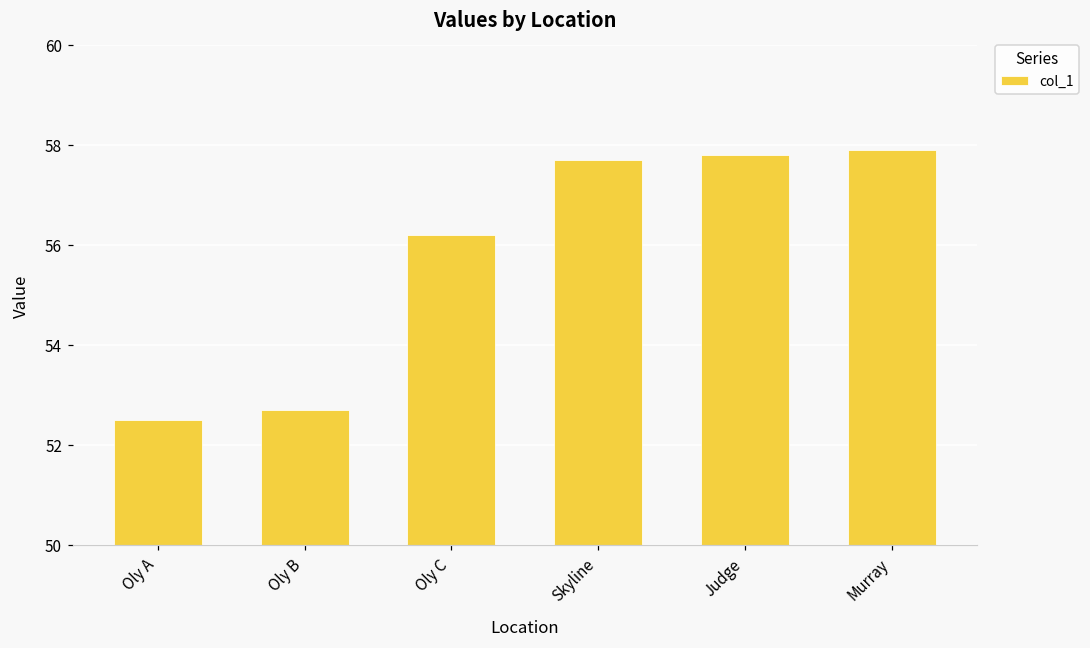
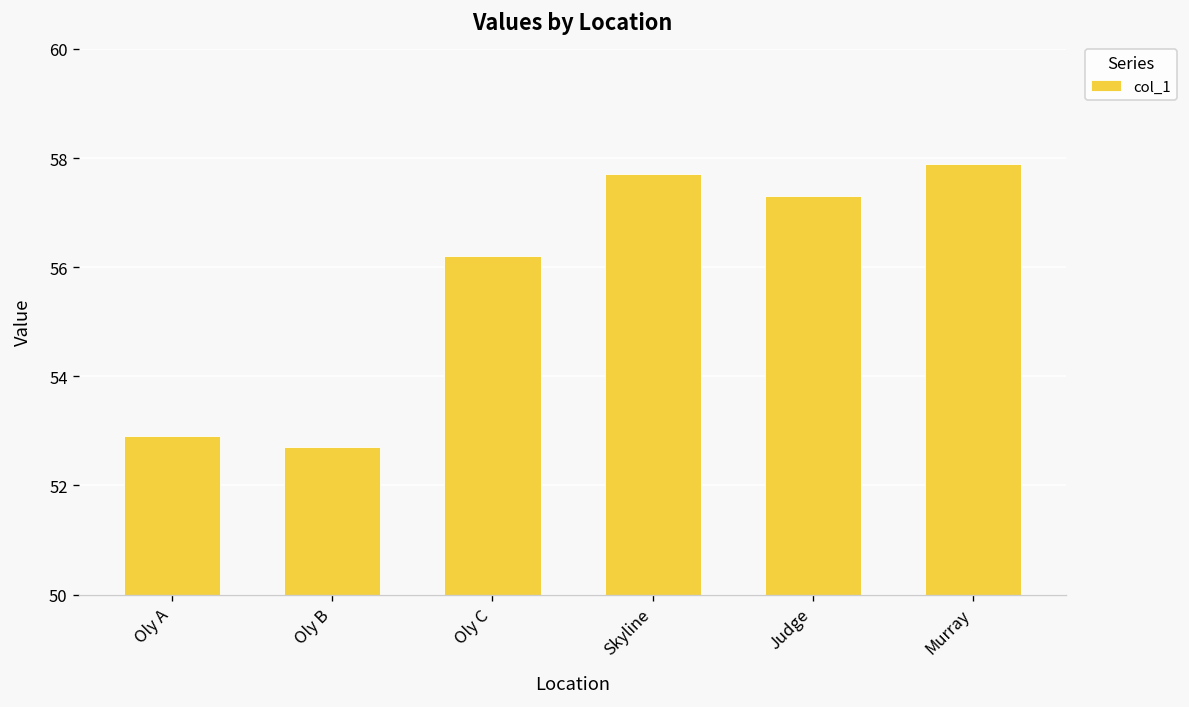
Oly A: 52.5 -> 52.9
Judge: 57.8 -> 57.3
